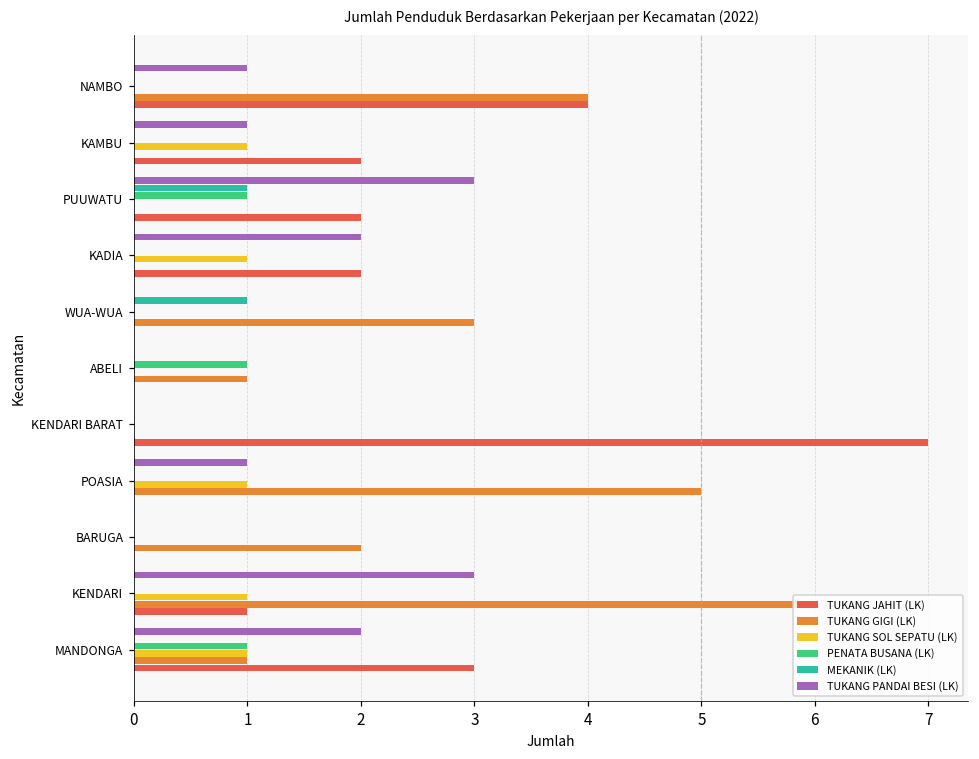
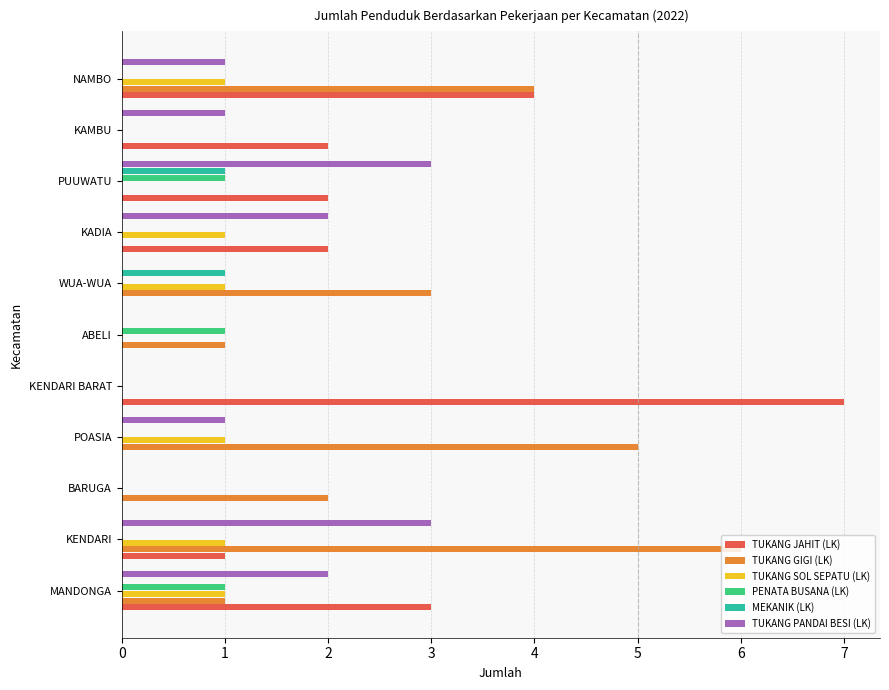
TUKANG SOL SEPATU (LK), NAMBO: 0 -> 1
TUKANG SOL SEPATU (LK), KAMBU: 1 -> 0
TUKANG SOL SEPATU (LK), WUA-WUA: 0 -> 1
